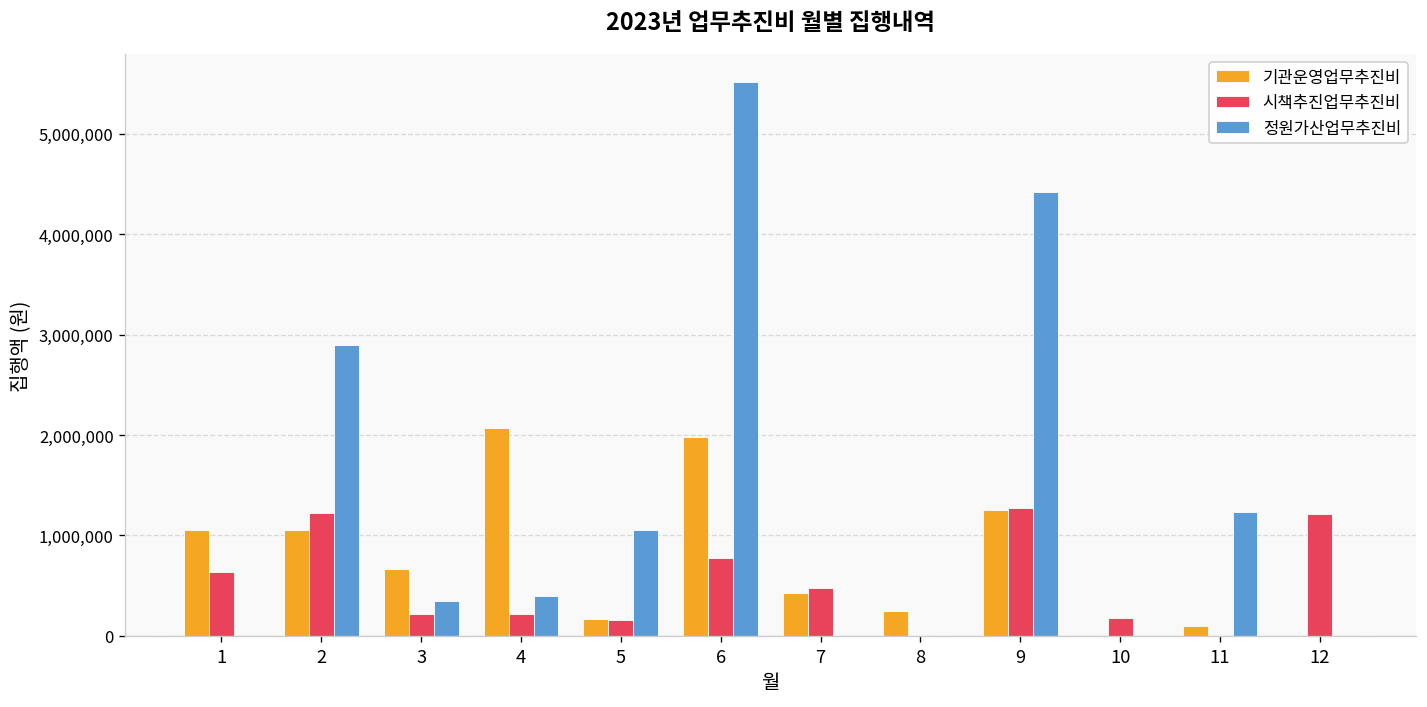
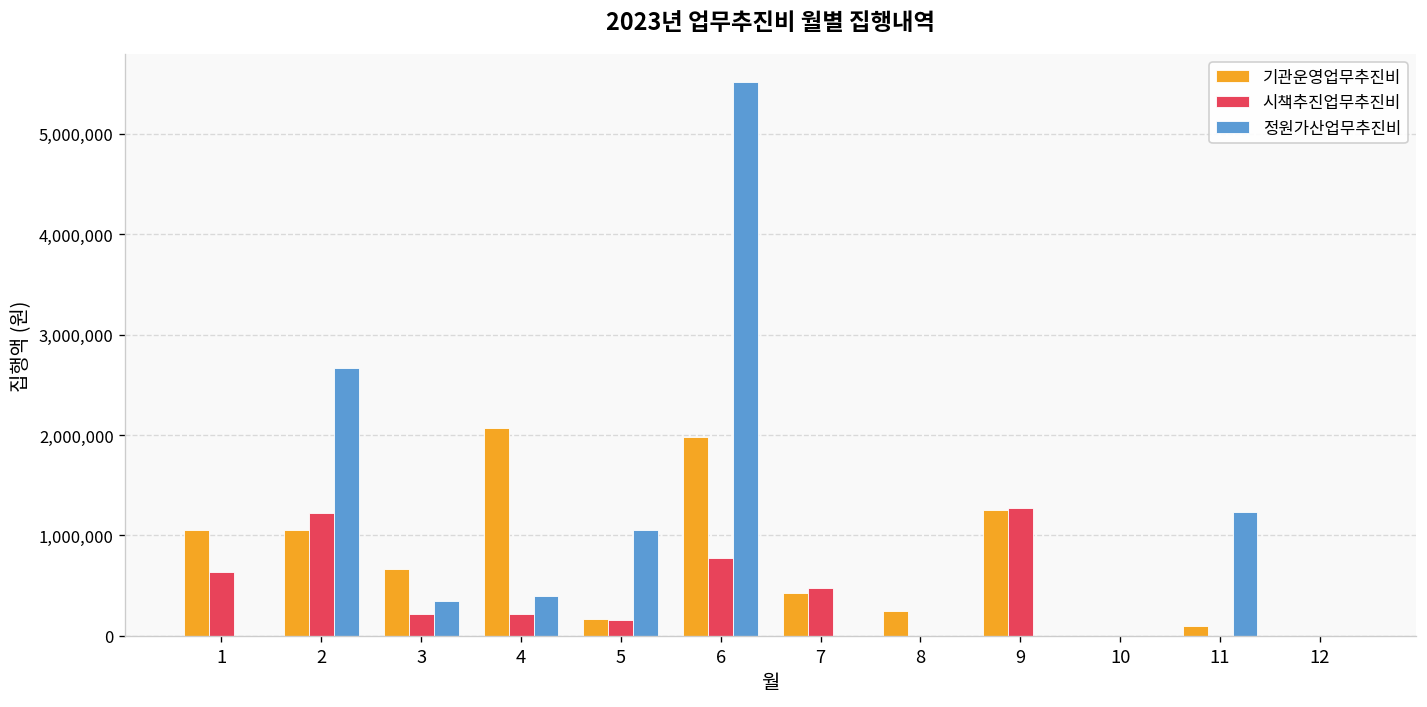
정원가산업무추진비, 2: 2,900,000 -> 2,700,000
정원가산업무추진비, 9: 4,400,000 -> 0
시책추진업무추진비, 10: 200,000 -> 0
시책추진업무추진비, 12: 1,200,000 -> 0
